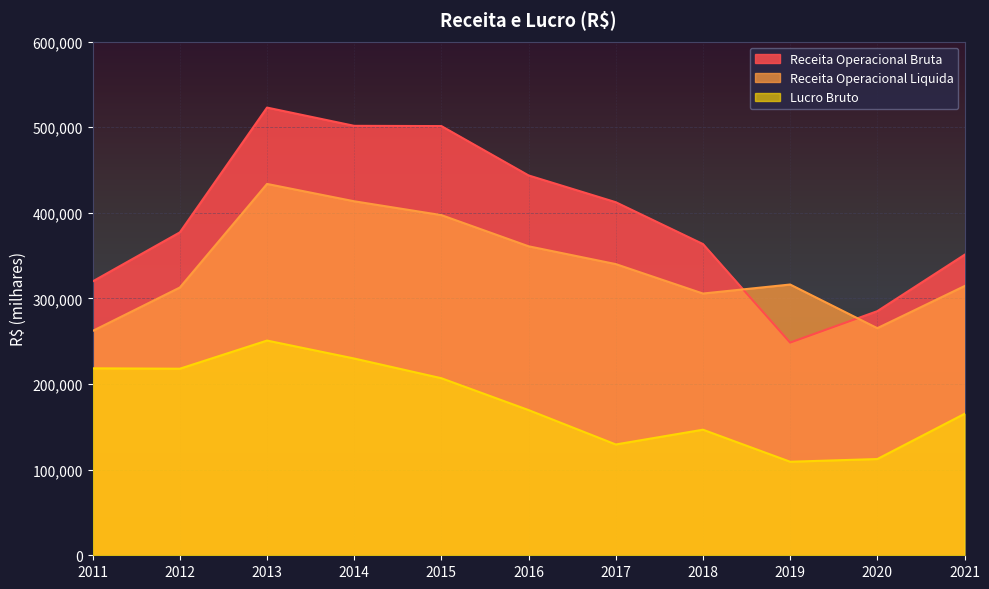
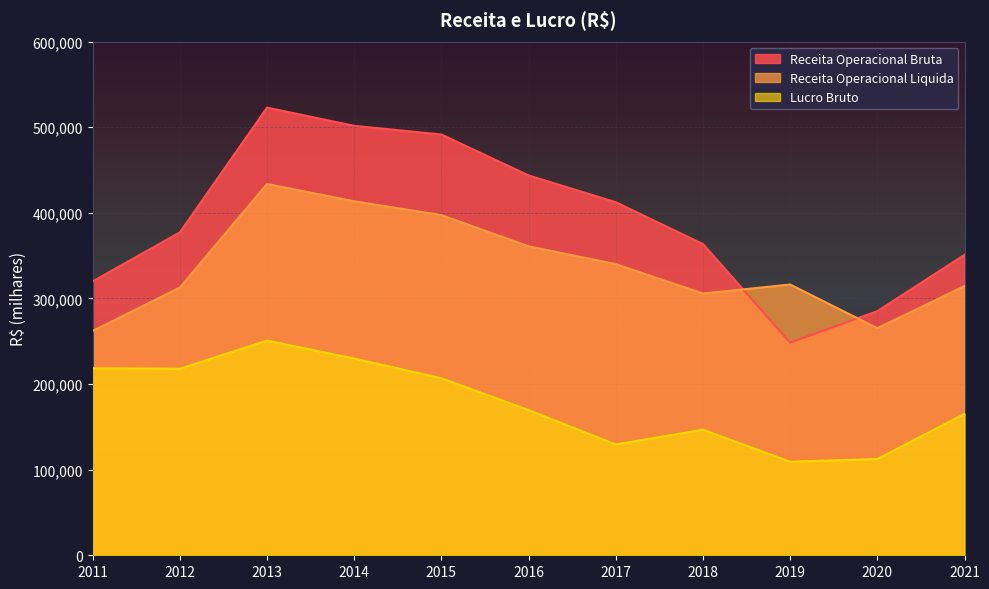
Receita Operacional Bruta, 2015: 500,000 -> 490,000
